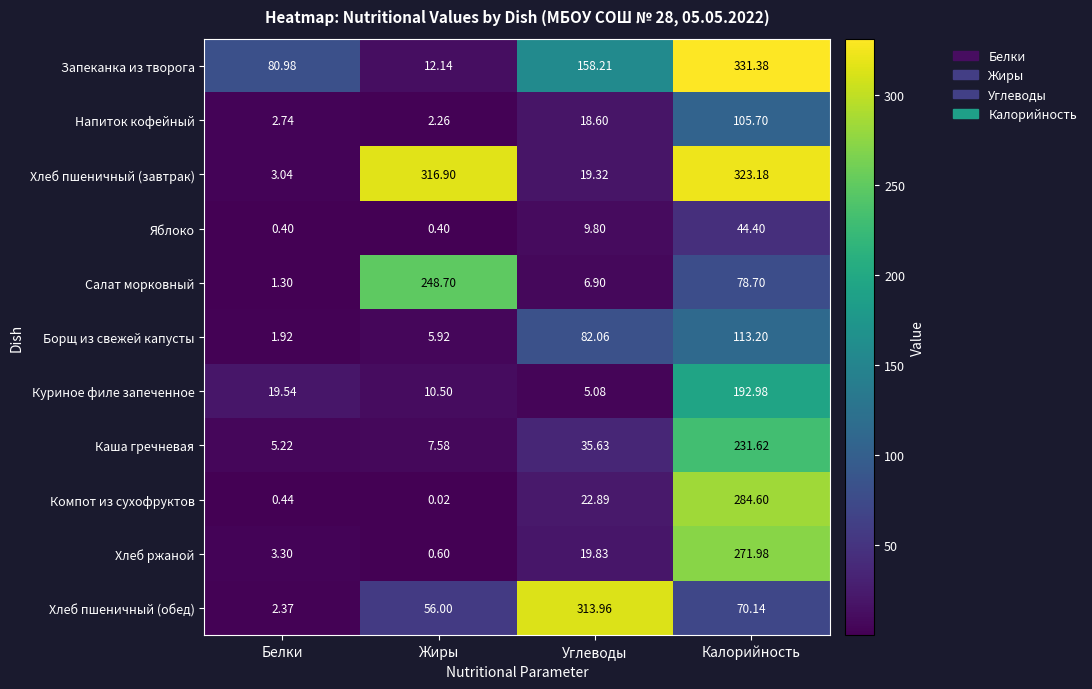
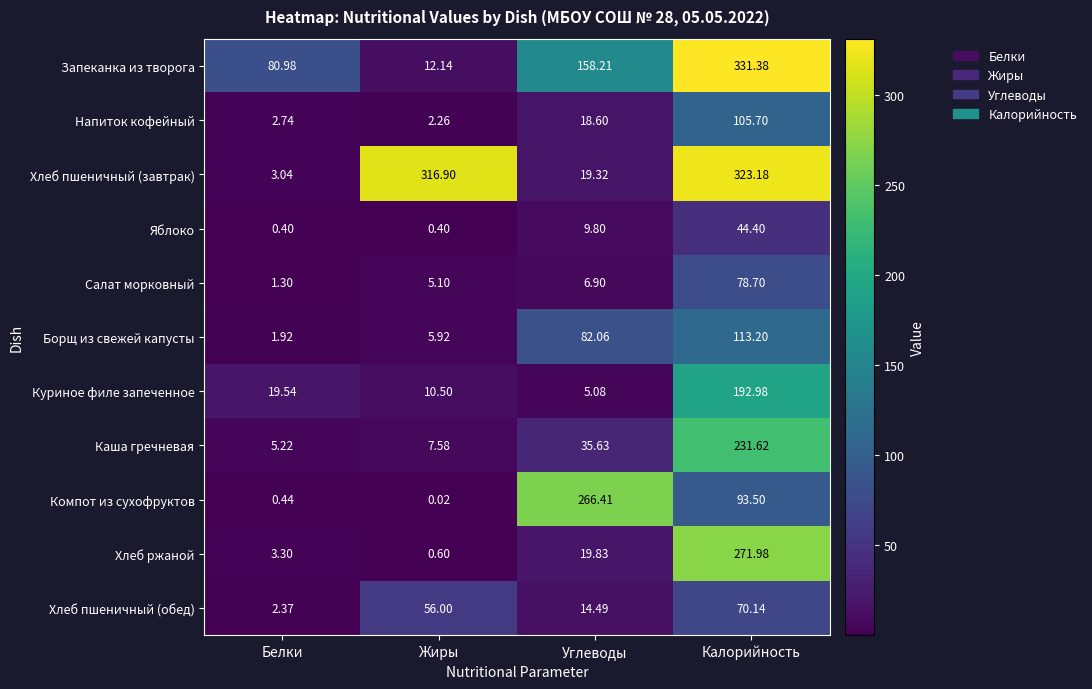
Салат морковный, Жиры: 248.70 -> 5.10
Компот из сухофруктов, Углеводы: 22.89 -> 266.41
Компот из сухофруктов, Калорийность: 284.60 -> 93.50
Хлеб пшеничный (обед), Углеводы: 313.96 -> 14.49
